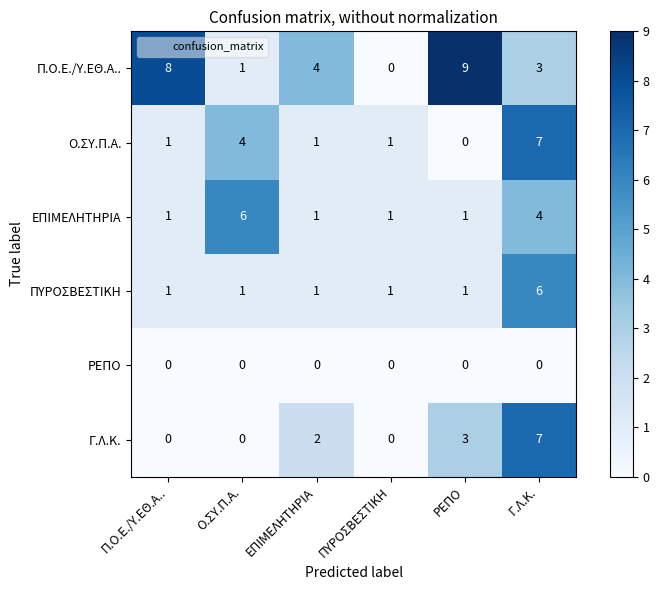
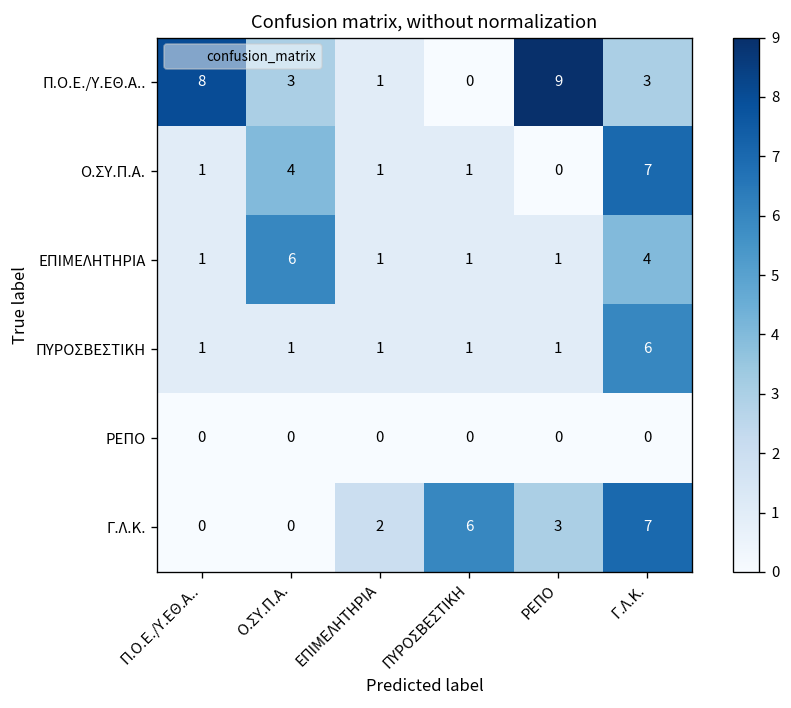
Π.Ο.Ε./Υ.ΕΘ.Α.., Ο.ΣΥ.Π.Α.: 1 -> 3
Π.Ο.Ε./Υ.ΕΘ.Α.., ΕΠΙΜΕΛΗΤΗΡΙΑ: 4 -> 1
Γ.Λ.Κ., ΠΥΡΟΣΒΕΣΤΙΚΗ: 0 -> 6
